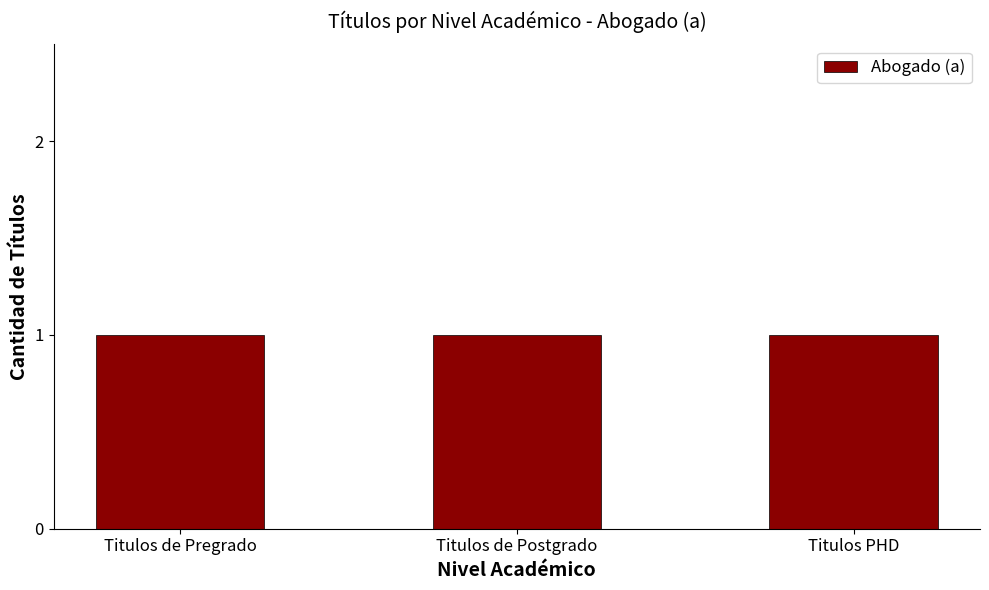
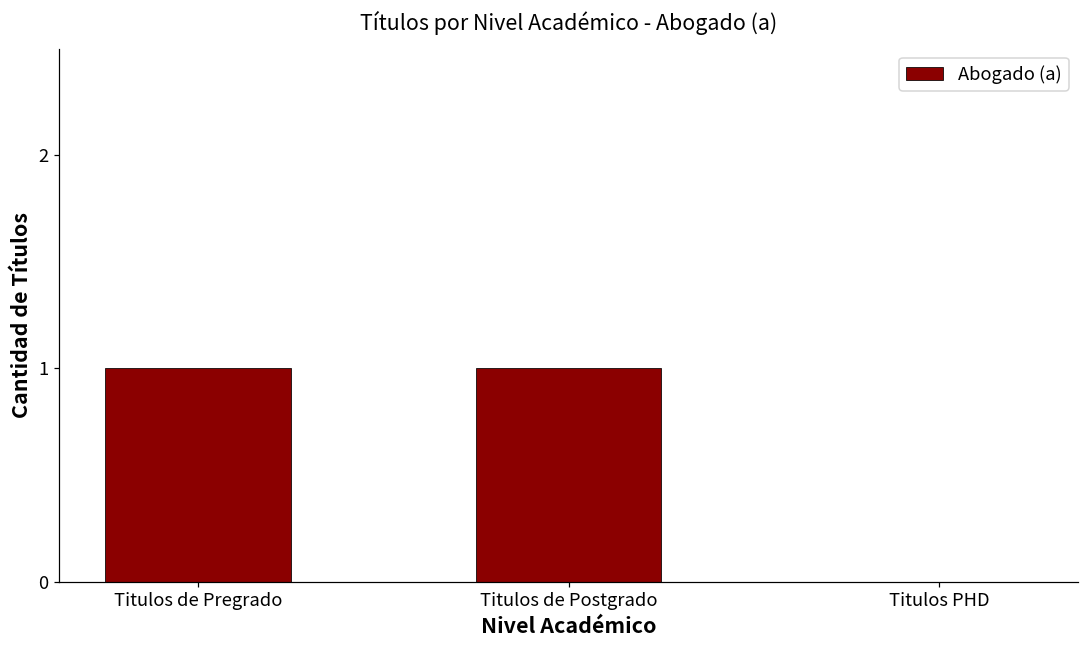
Titulos PHD: 1 -> 0
